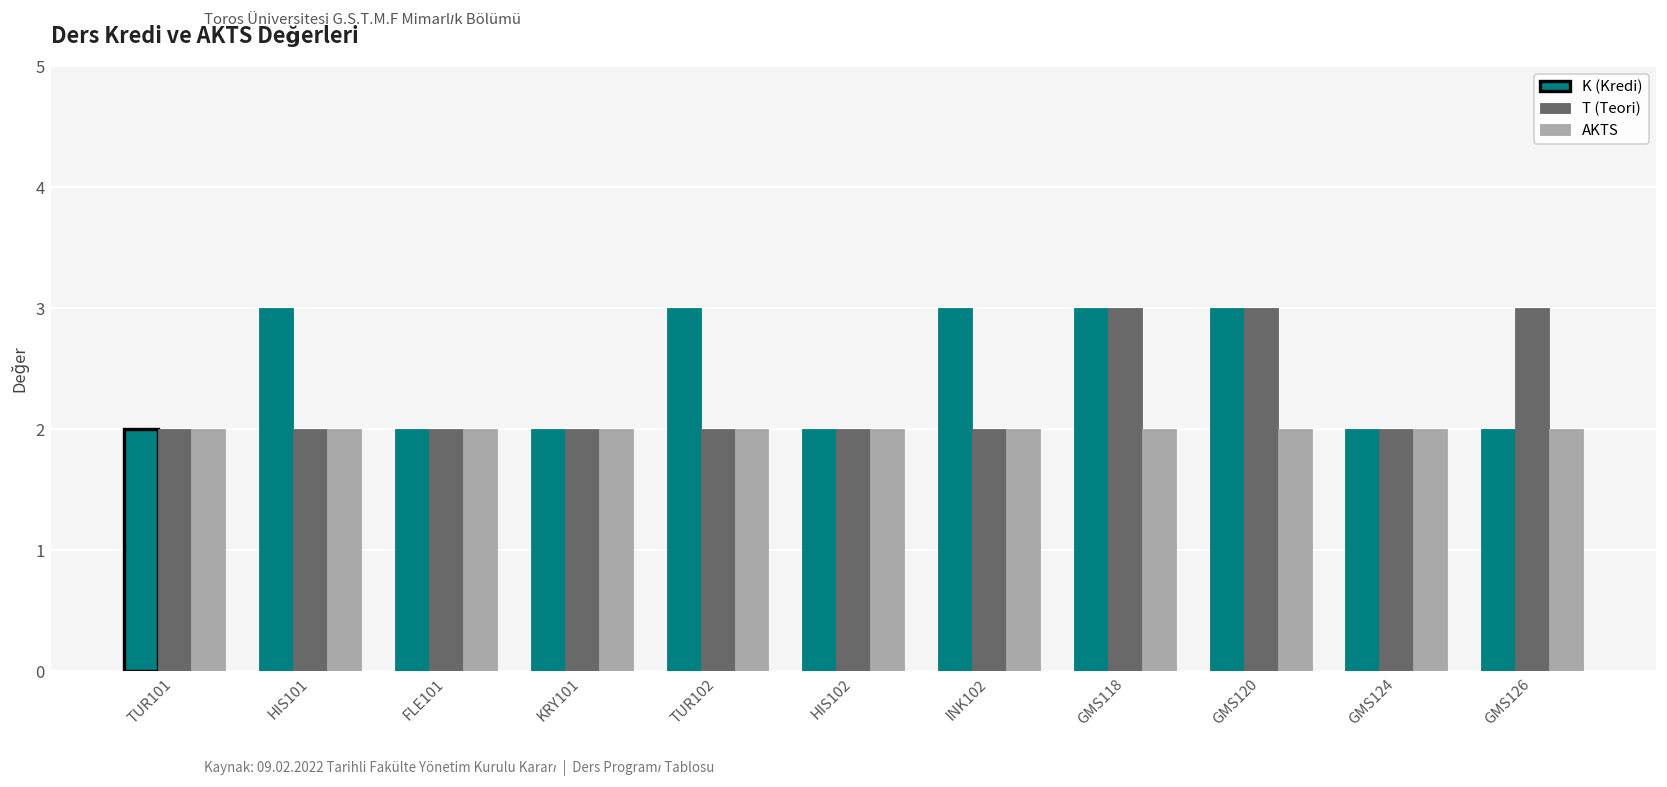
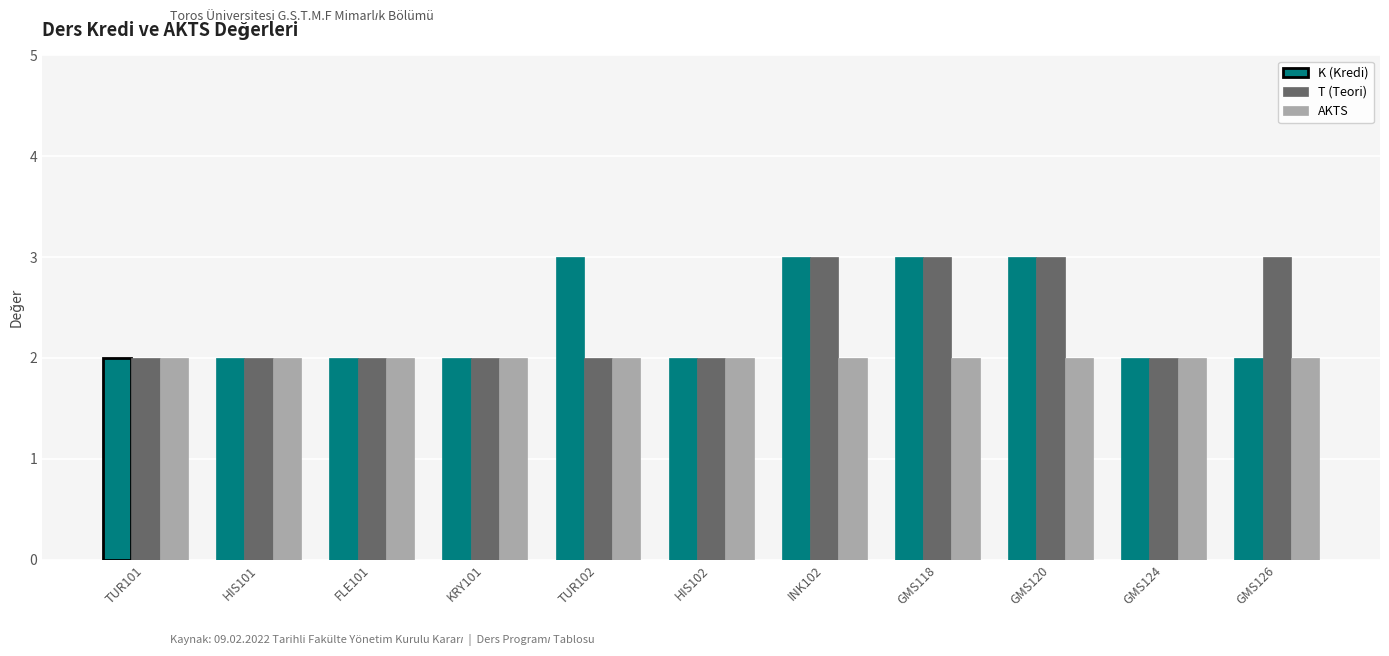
K (Kredi), HIS101: 3 -> 2
T (Teori), INK102: 2 -> 3
